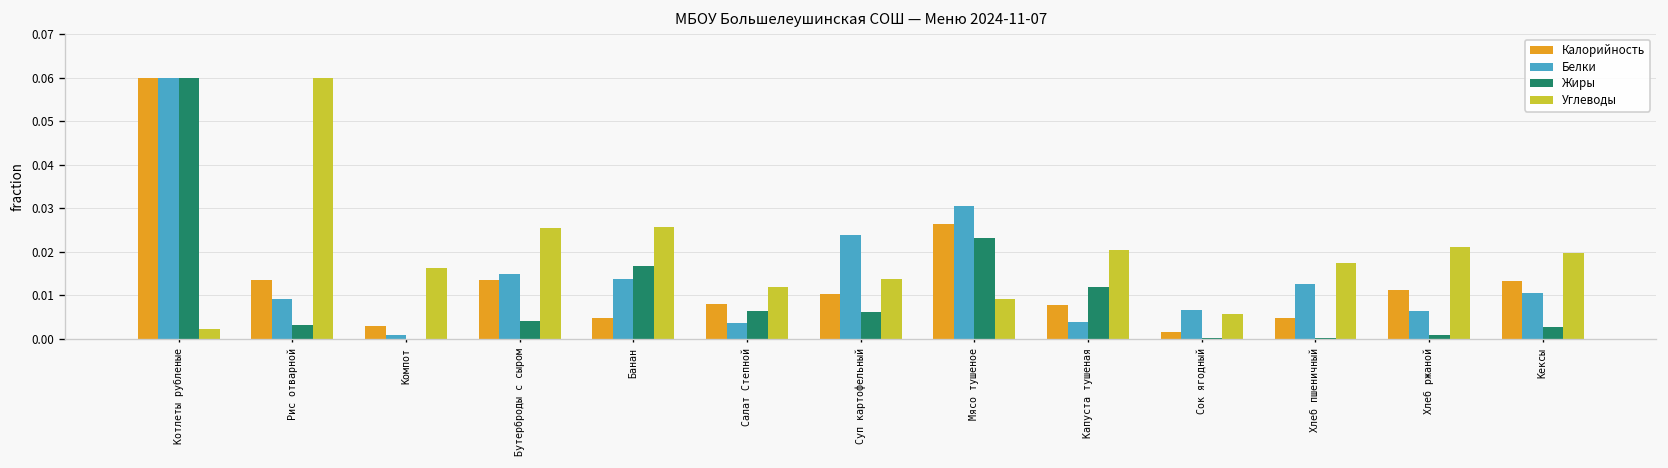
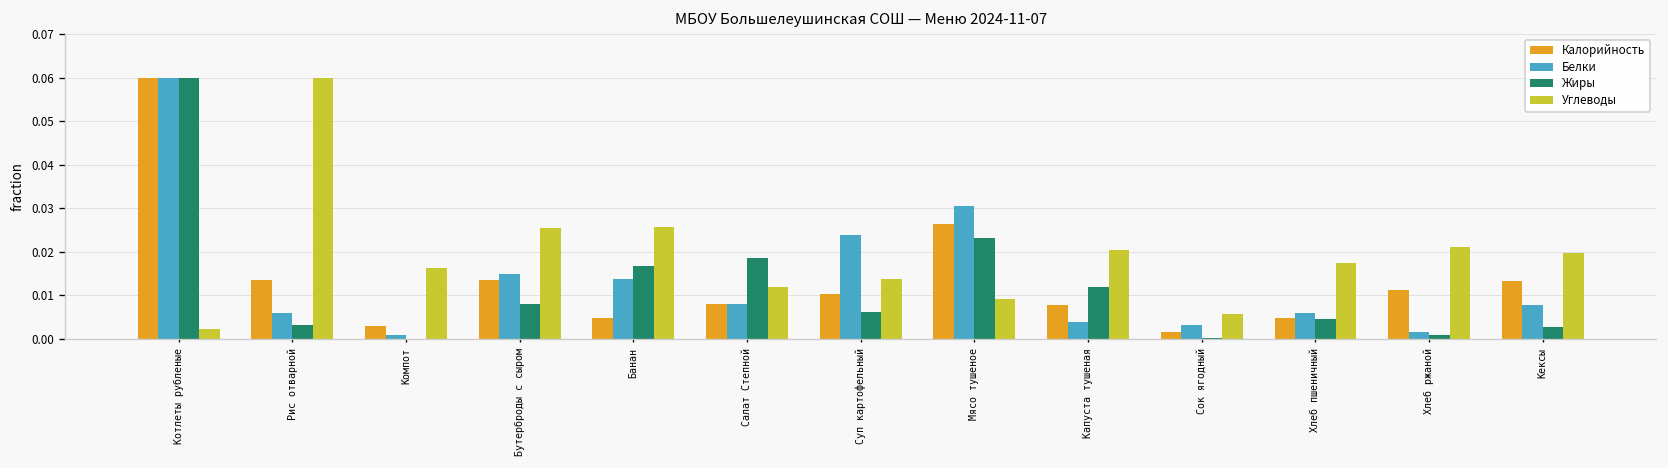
Белки, Рис отварной: 0.009 -> 0.006
Жиры, Бутерброды с сыром: 0.004 -> 0.008
Белки, Салат Степной: 0.004 -> 0.008
Жиры, Салат Степной: 0.006 -> 0.019
Белки, Сок ягодный: 0.007 -> 0.003
Белки, Хлеб пшеничный: 0.013 -> 0.006
Жиры, Хлеб пшеничный: 0.000 -> 0.004
Белки, Хлеб ржаной: 0.006 -> 0.002
Белки, Кексы: 0.011 -> 0.008
